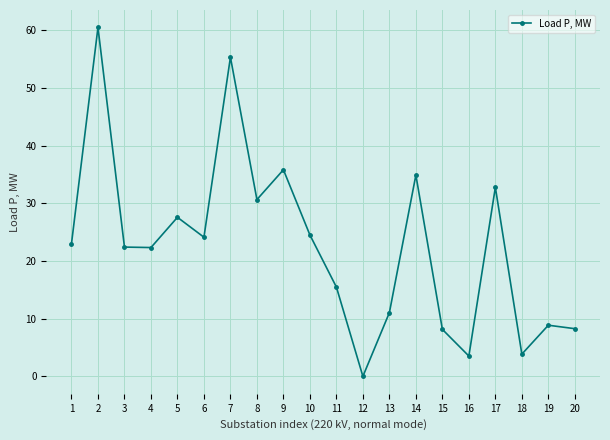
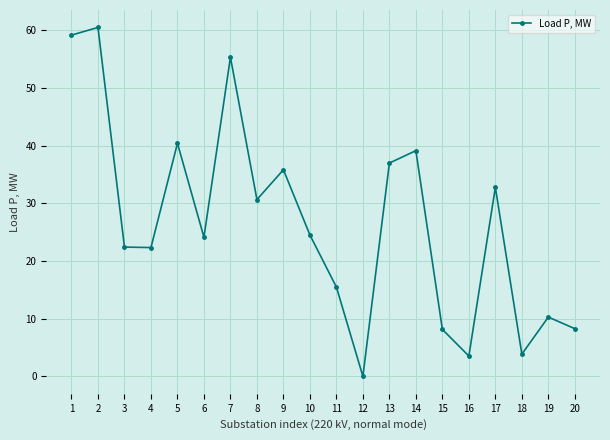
1: 23 -> 59
5: 28 -> 40
13: 11 -> 37
14: 35 -> 39
19: 9 -> 10
